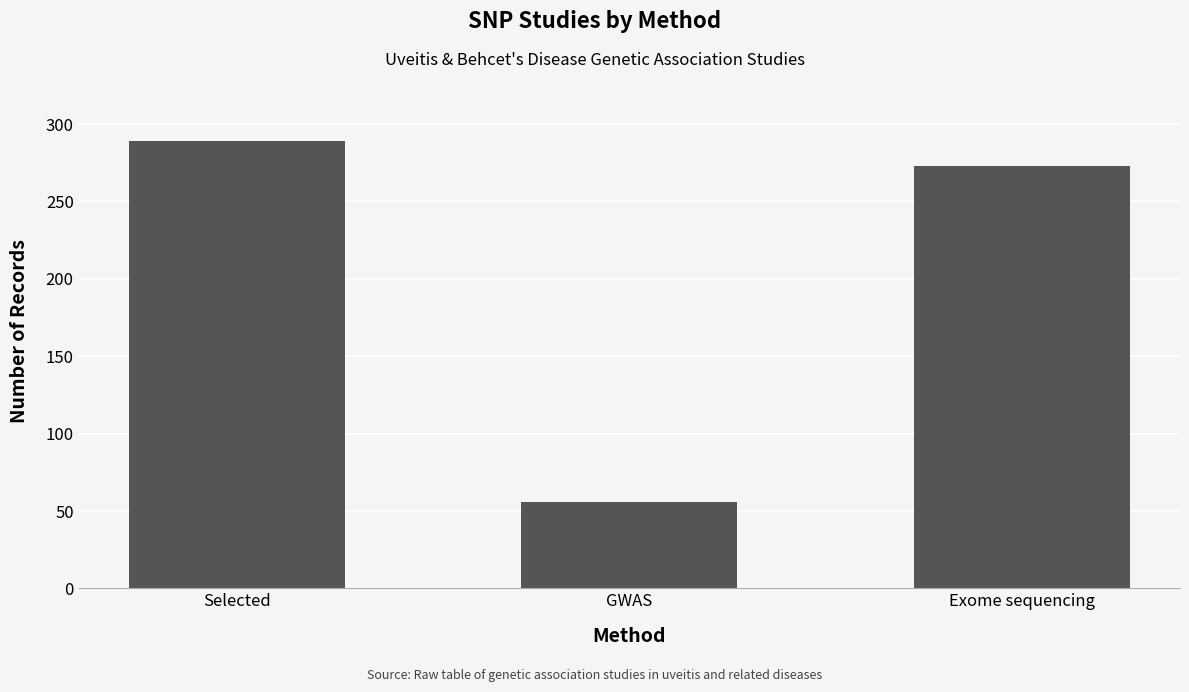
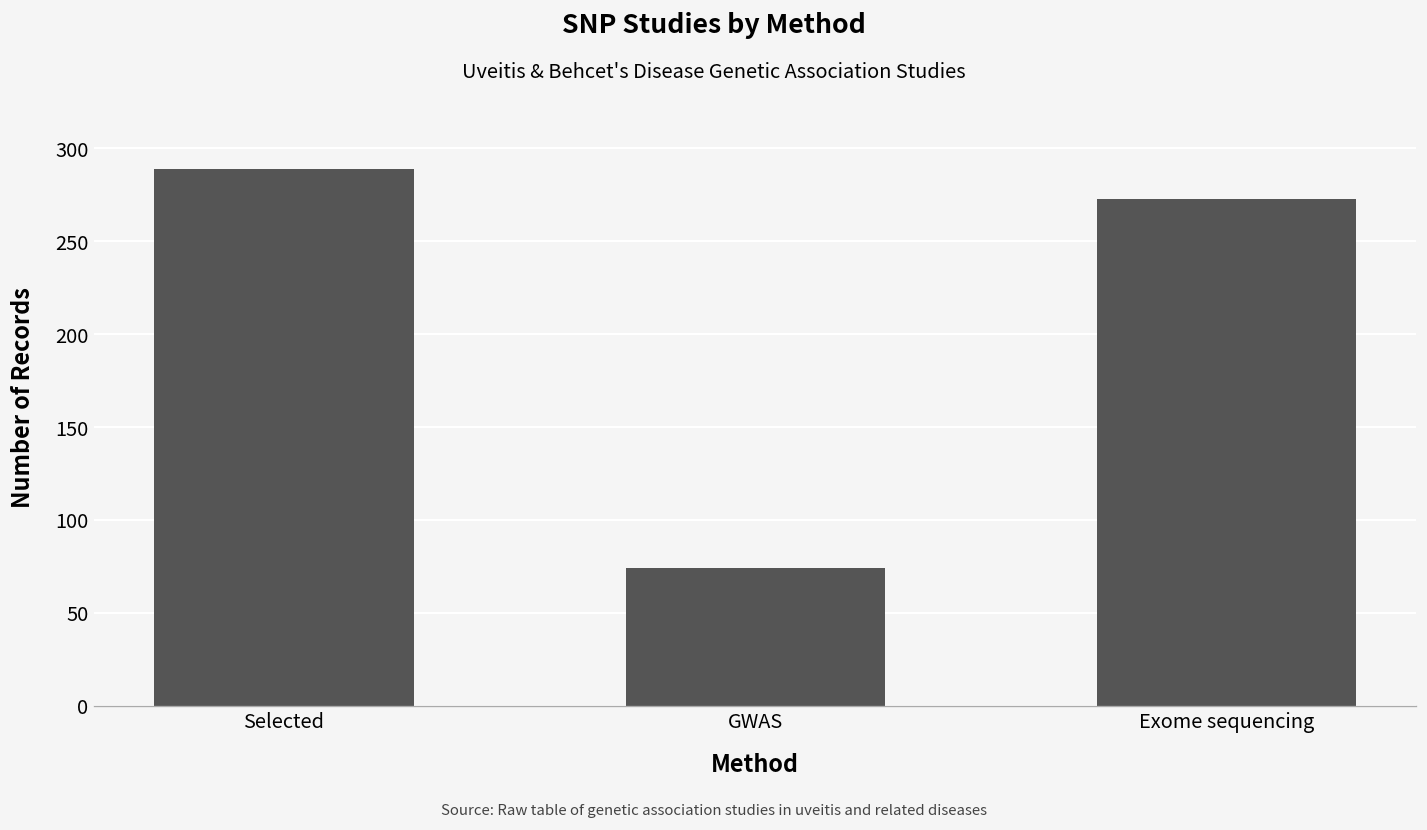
GWAS: 56 -> 74
